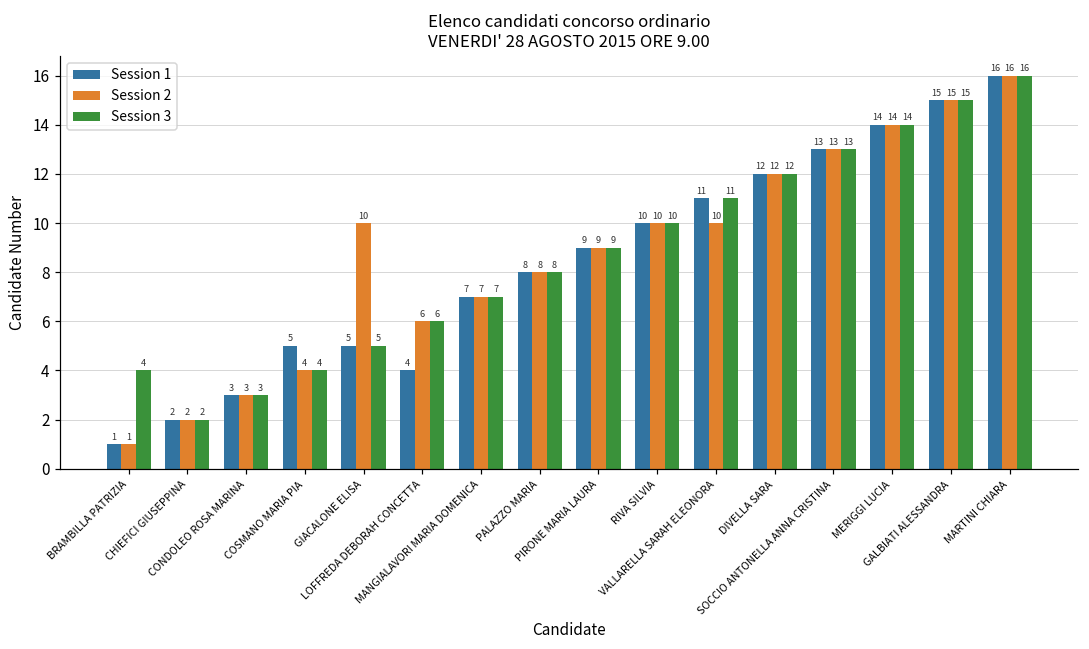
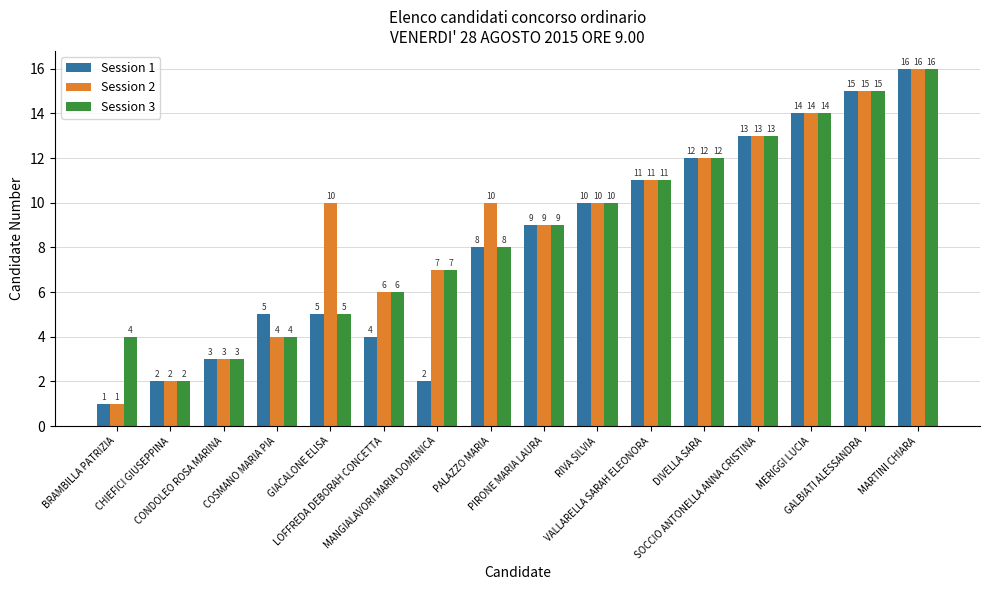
Session 1, MANGIALAVORI MARIA DOMENICA: 7 -> 2
Session 2, PALAZZO MARIA: 8 -> 10
Session 2, VALLARELLA SARAH ELEONORA: 10 -> 11
